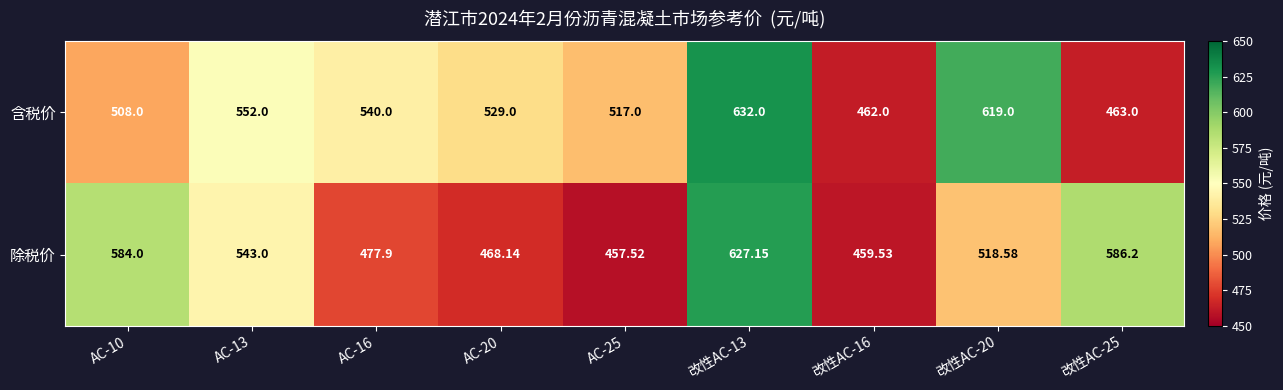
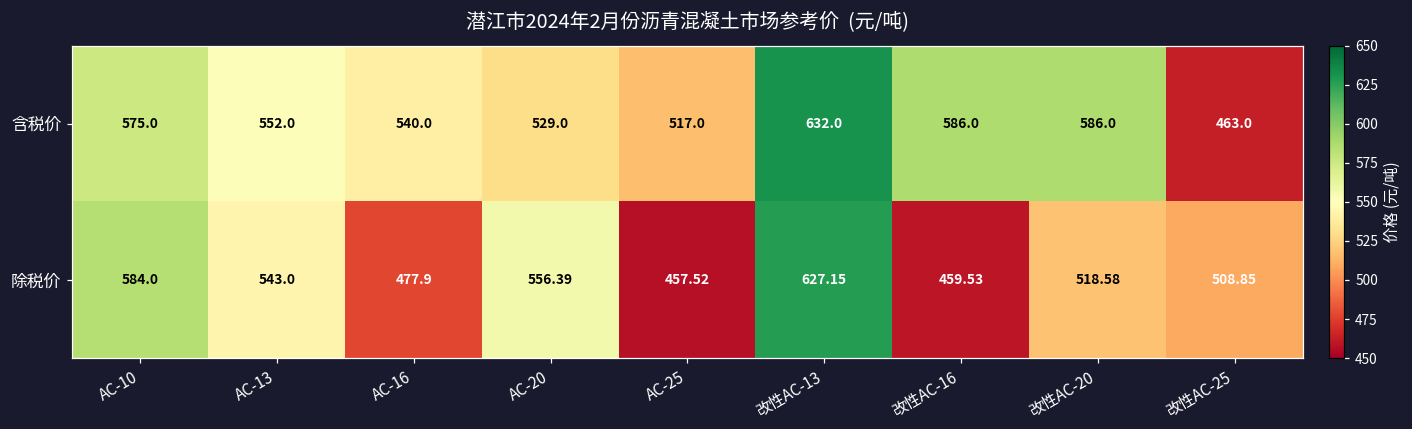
含税价, AC-10: 508.0 -> 575.0
含税价, 改性AC-16: 462.0 -> 586.0
含税价, 改性AC-20: 619.0 -> 586.0
除税价, AC-20: 468.14 -> 556.39
除税价, 改性AC-25: 586.2 -> 508.85
